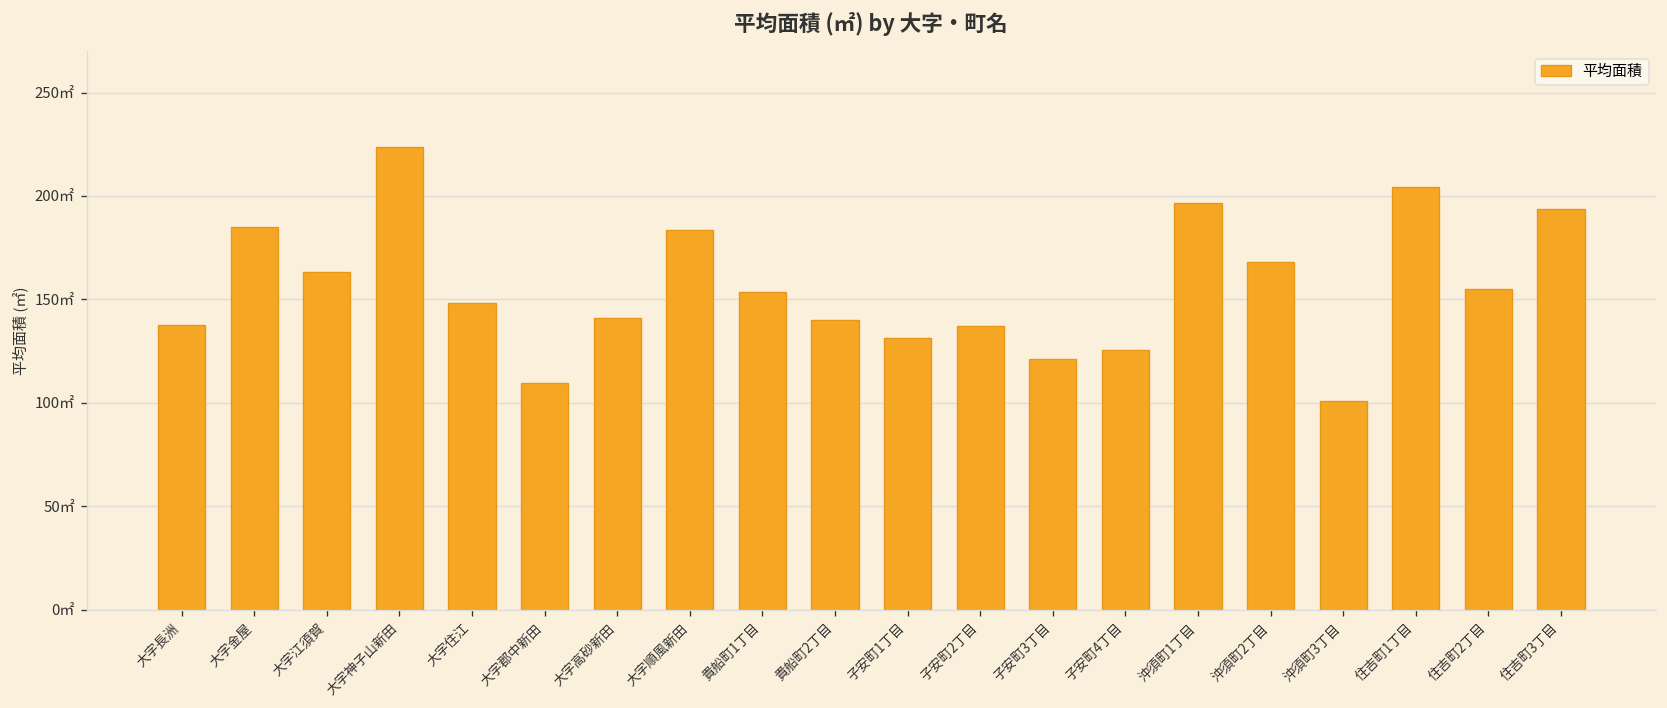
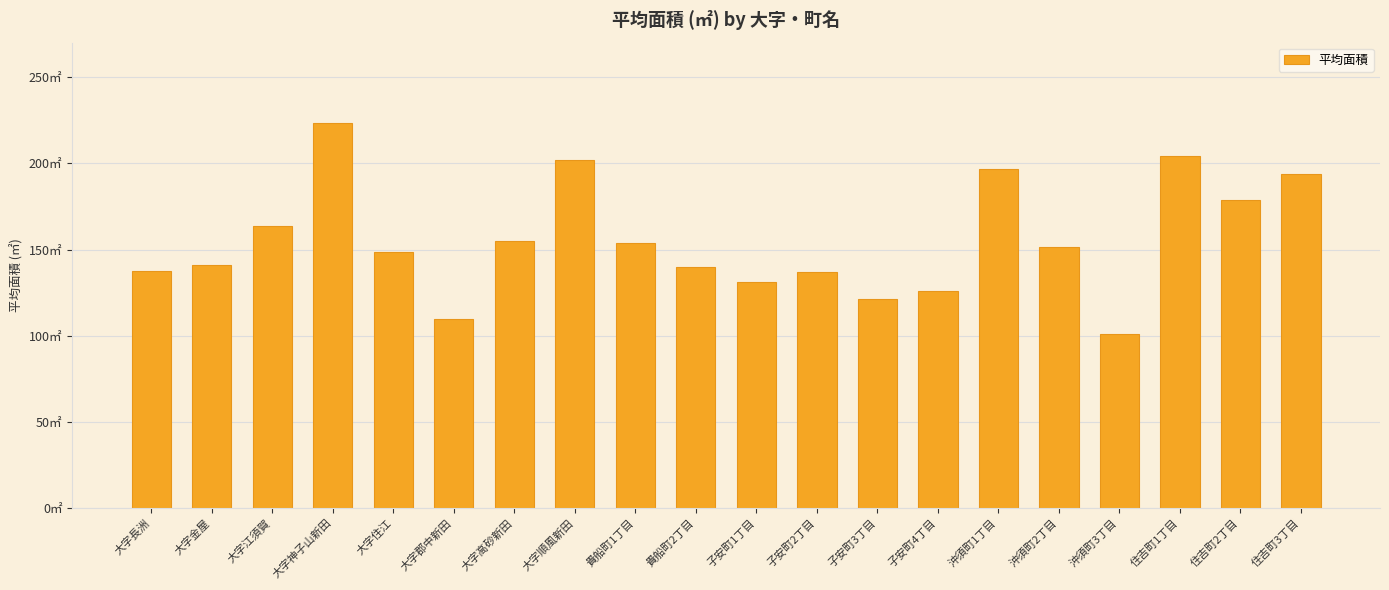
大字金屋: 185㎡ -> 141㎡
大字高砂新田: 141㎡ -> 155㎡
大字順風新田: 184㎡ -> 202㎡
沖須町2丁目: 168㎡ -> 152㎡
住吉町2丁目: 155㎡ -> 179㎡
